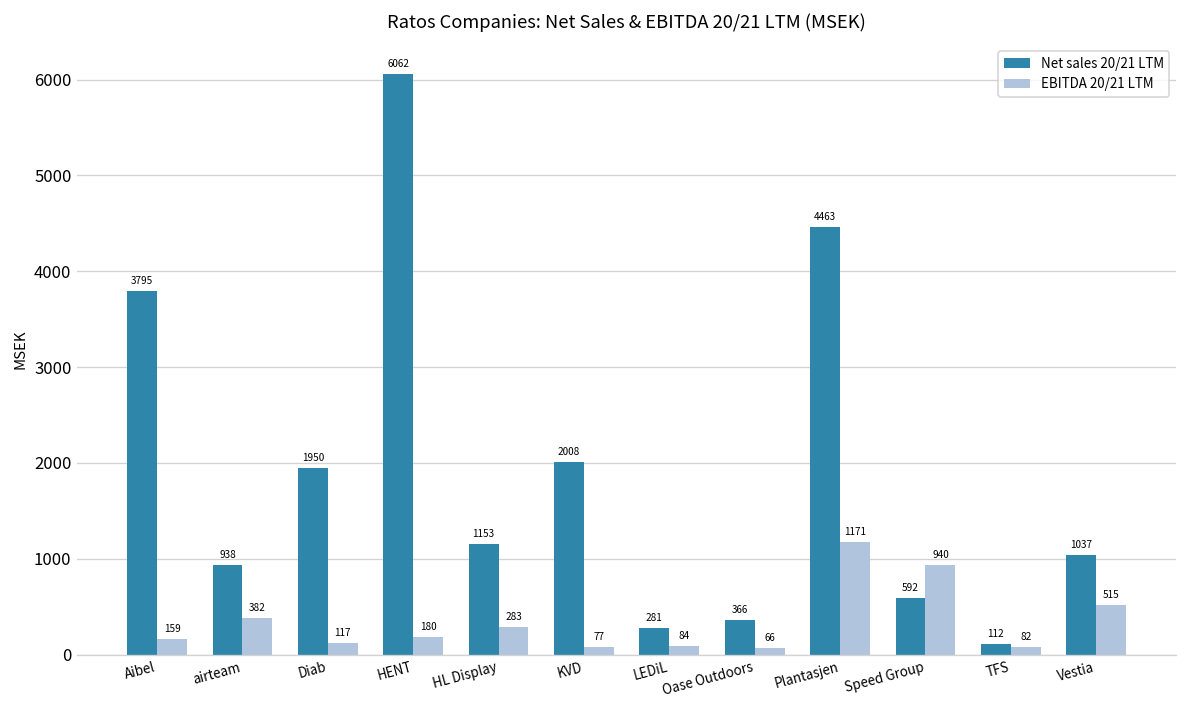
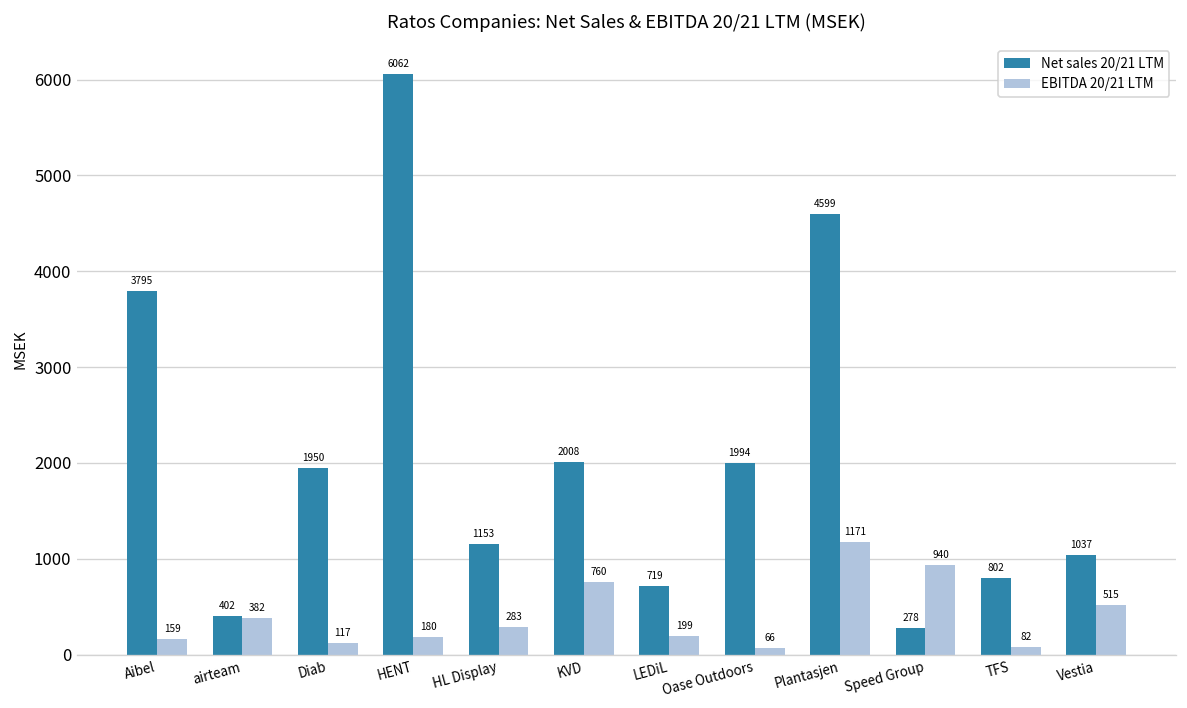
Net sales 20/21 LTM, airteam: 938 -> 402
EBITDA 20/21 LTM, KVD: 77 -> 760
Net sales 20/21 LTM, LEDiL: 281 -> 719
EBITDA 20/21 LTM, LEDiL: 84 -> 199
Net sales 20/21 LTM, Oase Outdoors: 366 -> 1994
Net sales 20/21 LTM, Plantasjen: 4463 -> 4599
Net sales 20/21 LTM, Speed Group: 592 -> 278
Net sales 20/21 LTM, TFS: 112 -> 802
